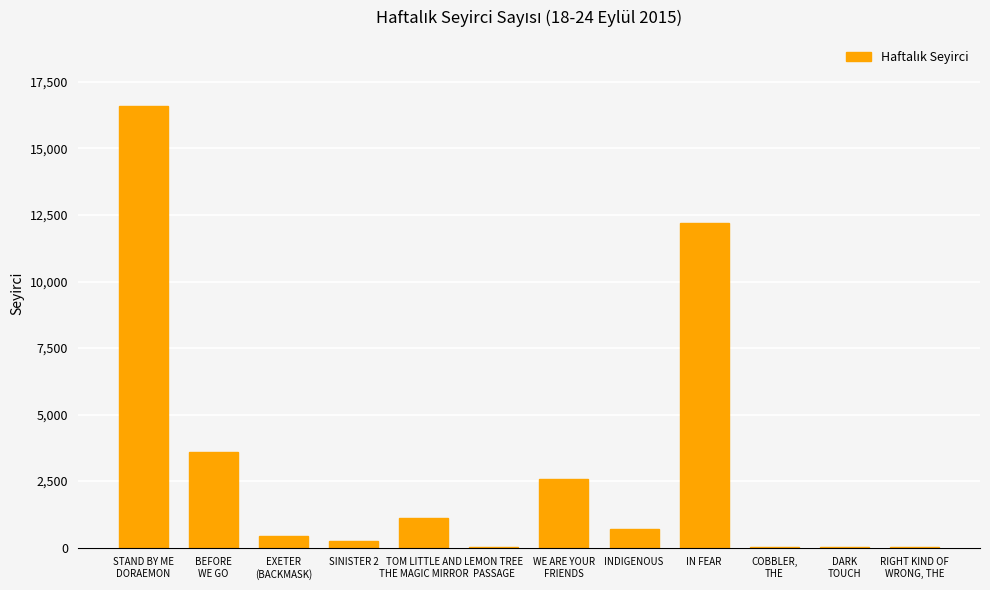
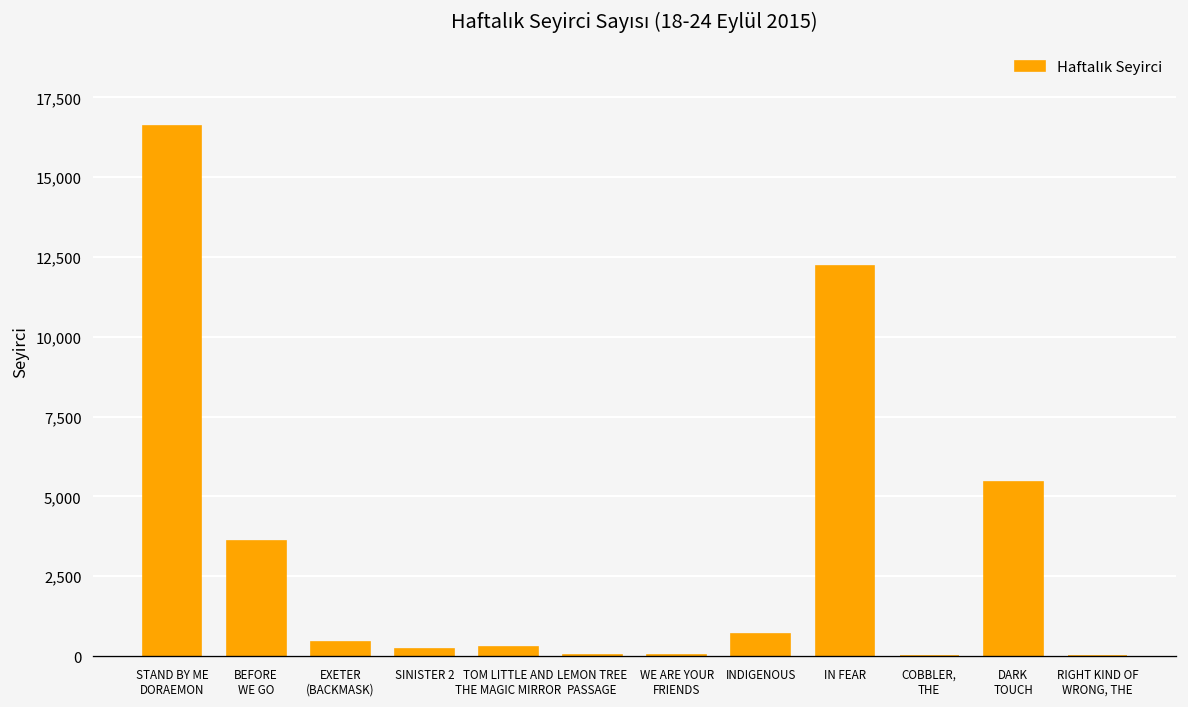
TOM LITTLE AND THE MAGIC MIRROR: 1,100 -> 300
WE ARE YOUR FRIENDS: 2,600 -> 0
DARK TOUCH: 0 -> 5,400
